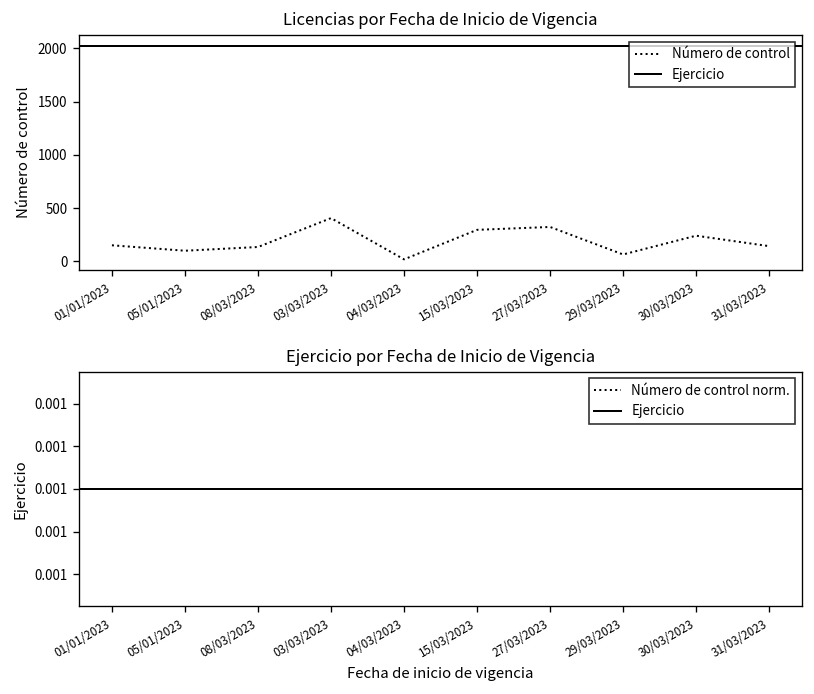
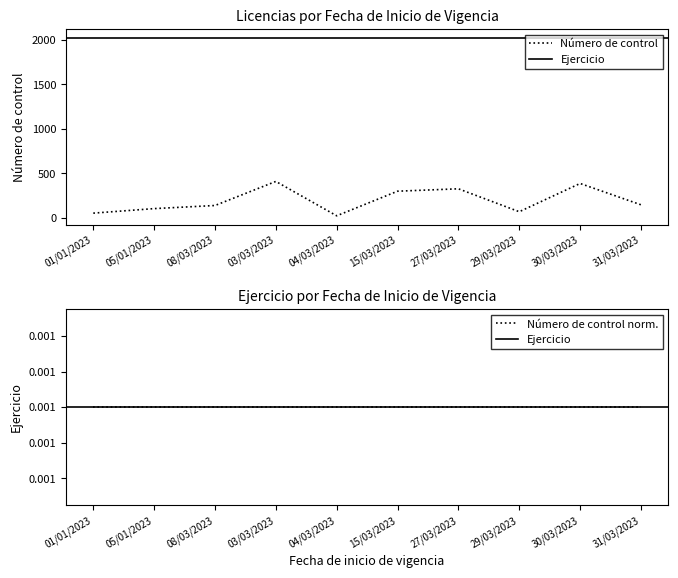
Licencias por Fecha de Inicio de Vigencia, 01/01/2023: 200 -> 100
Licencias por Fecha de Inicio de Vigencia, 30/03/2023: 200 -> 400
